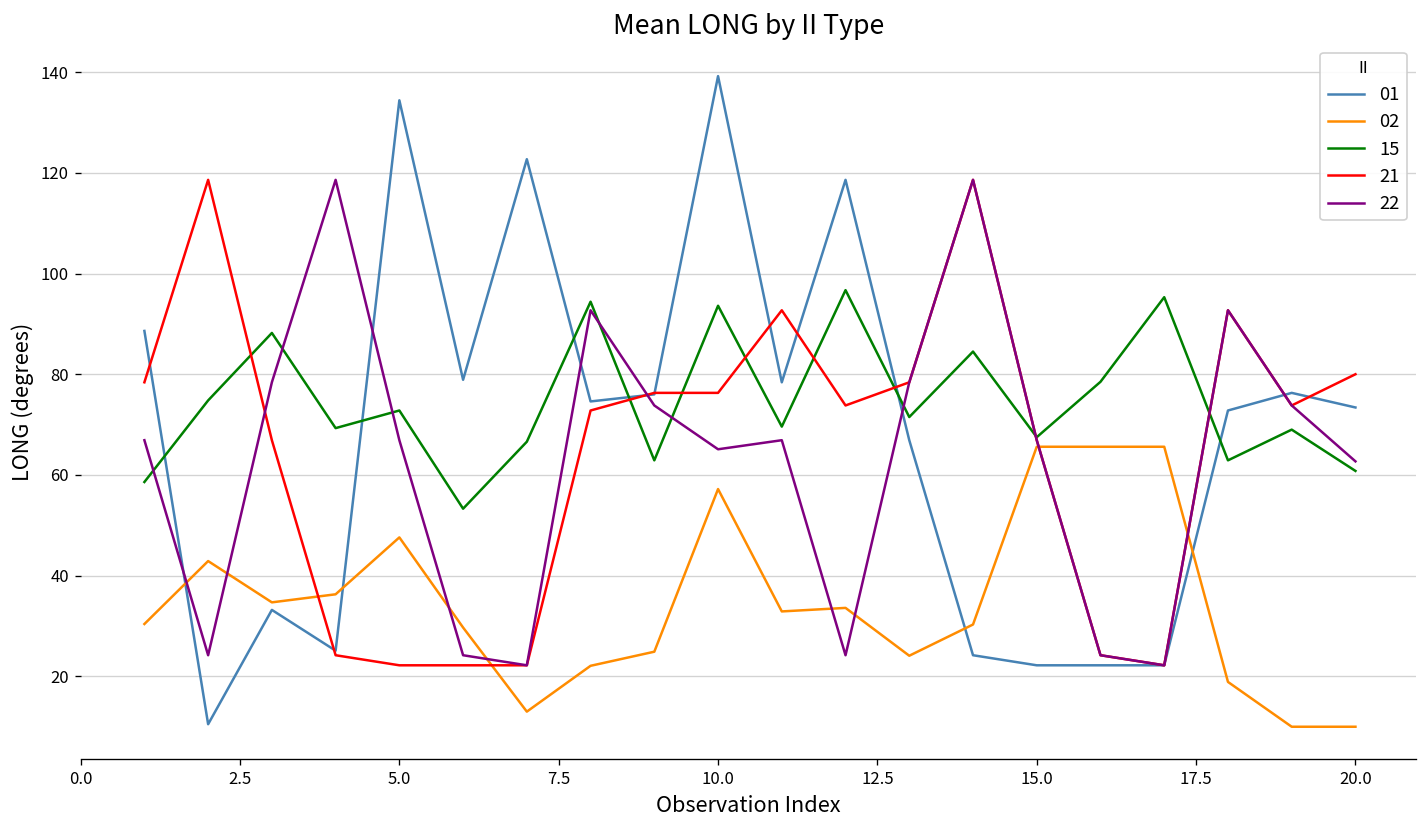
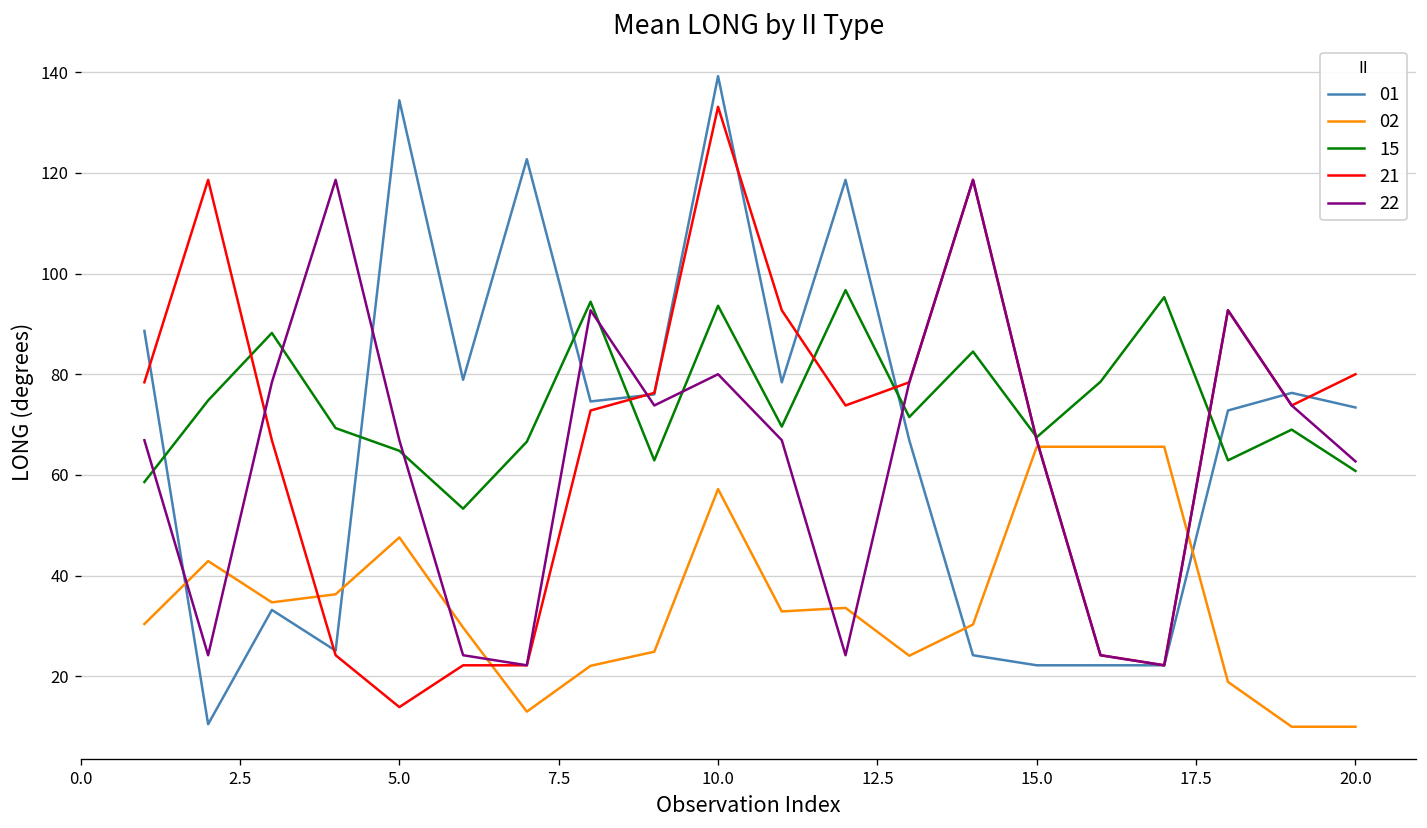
15, 5.0: 73 -> 65
21, 5.0: 22 -> 14
21, 10.0: 76 -> 133
22, 10.0: 65 -> 80
